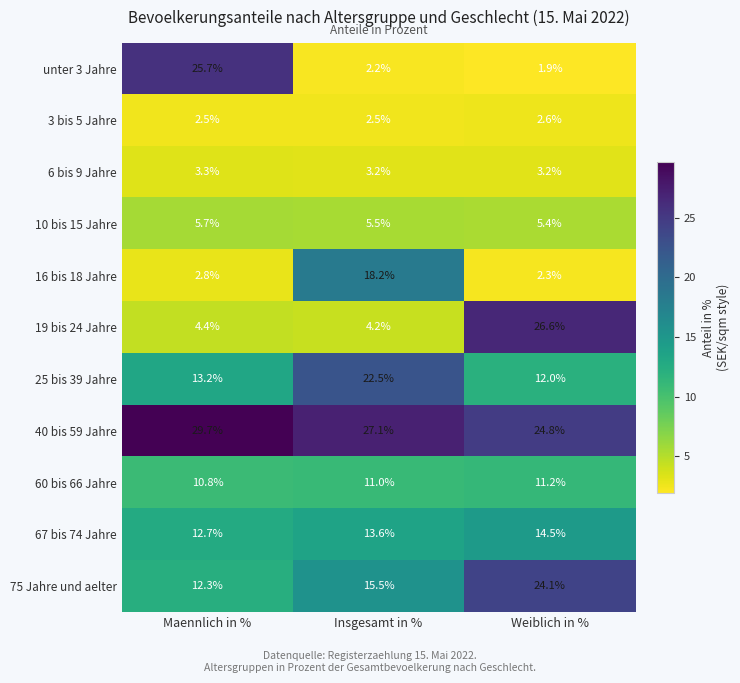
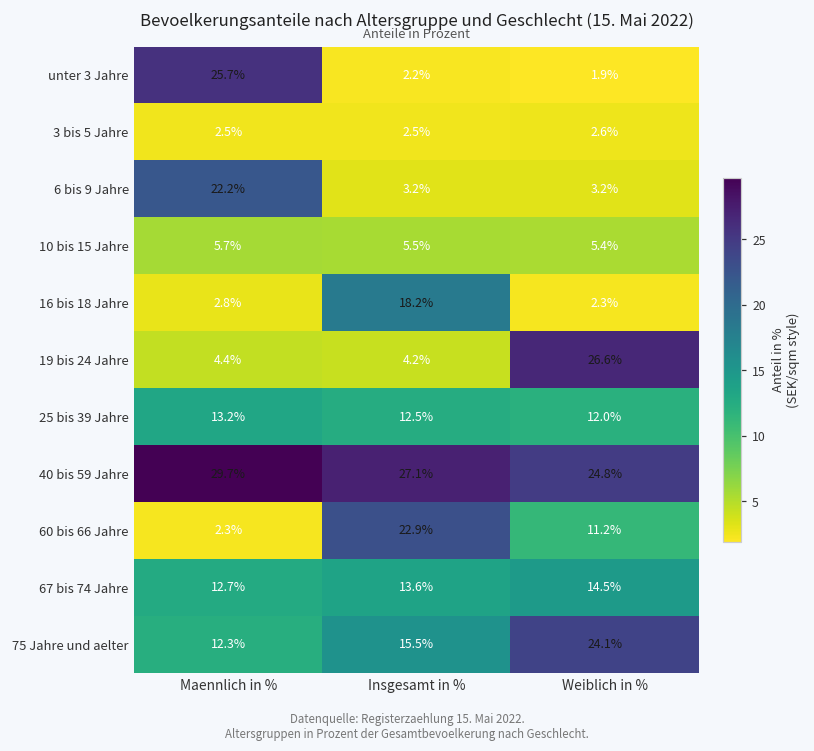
6 bis 9 Jahre, Maennlich in %: 3.3% -> 22.2%
25 bis 39 Jahre, Insgesamt in %: 22.5% -> 12.5%
60 bis 66 Jahre, Maennlich in %: 10.8% -> 2.3%
60 bis 66 Jahre, Insgesamt in %: 11.0% -> 22.9%
